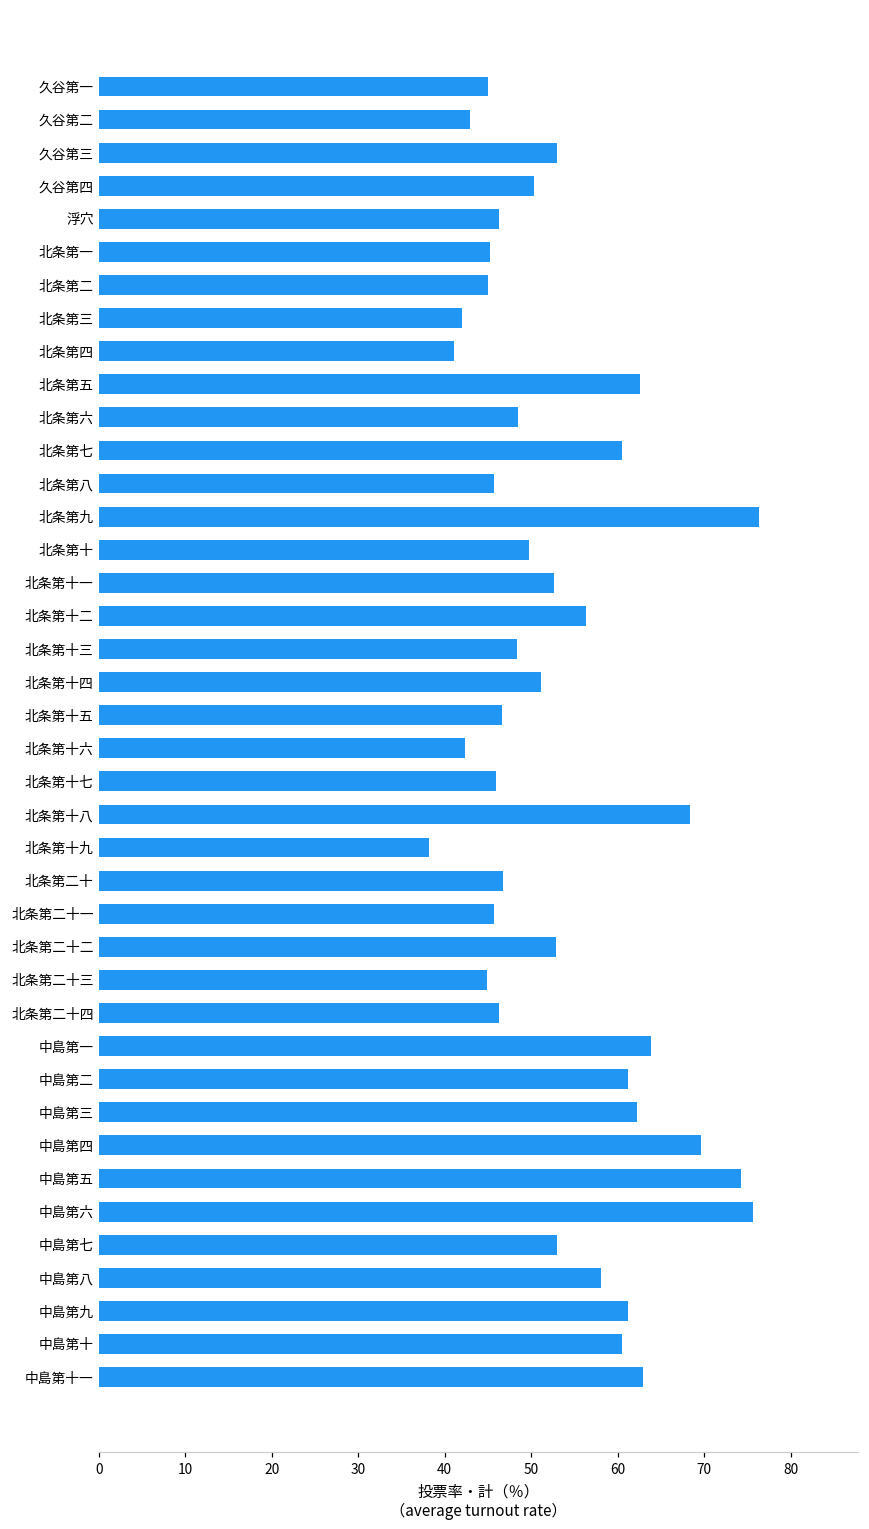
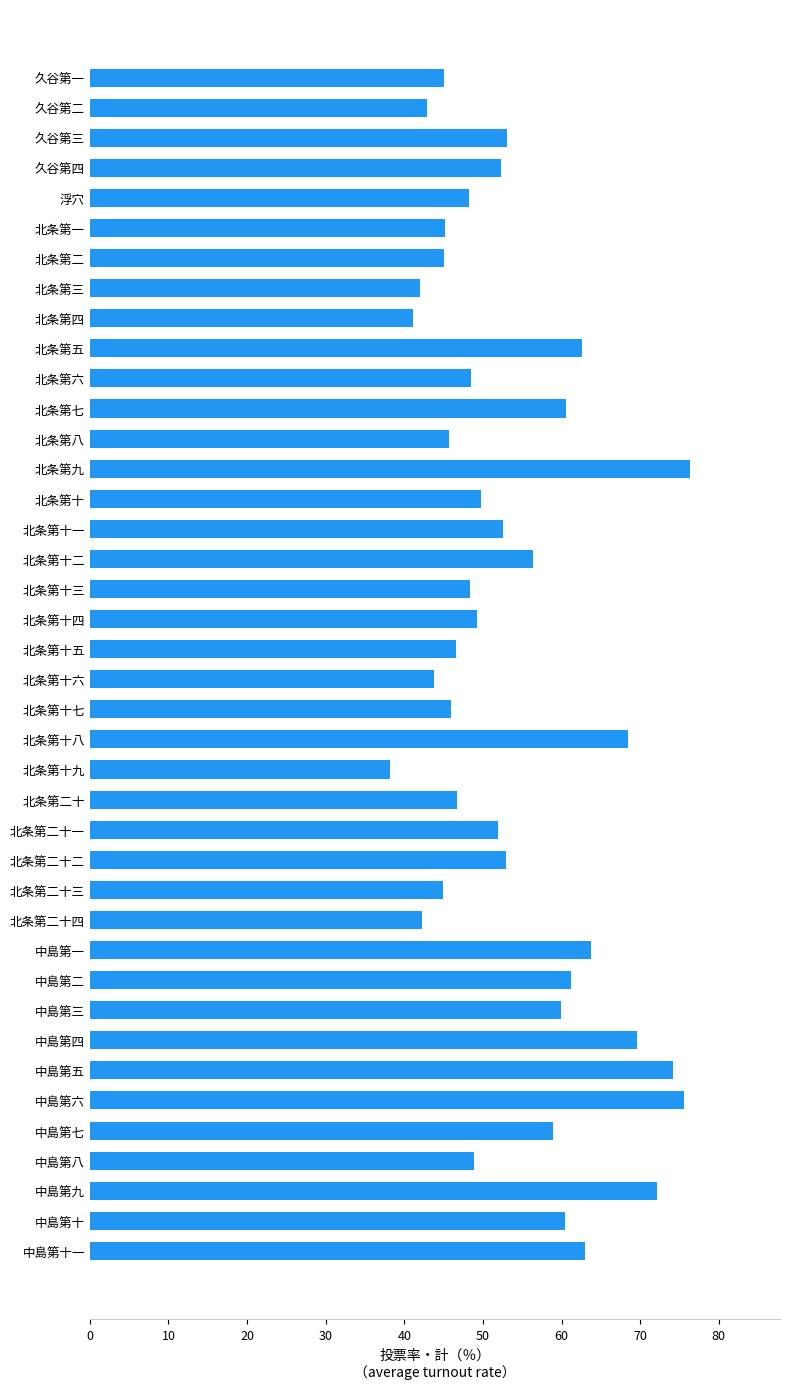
久谷第四: 50 -> 52
浮穴: 46 -> 48
北条第十四: 51 -> 49
北条第十六: 42 -> 44
北条第二十一: 46 -> 52
北条第二十四: 46 -> 42
中島第三: 62 -> 60
中島第七: 53 -> 59
中島第八: 58 -> 49
中島第九: 61 -> 72
